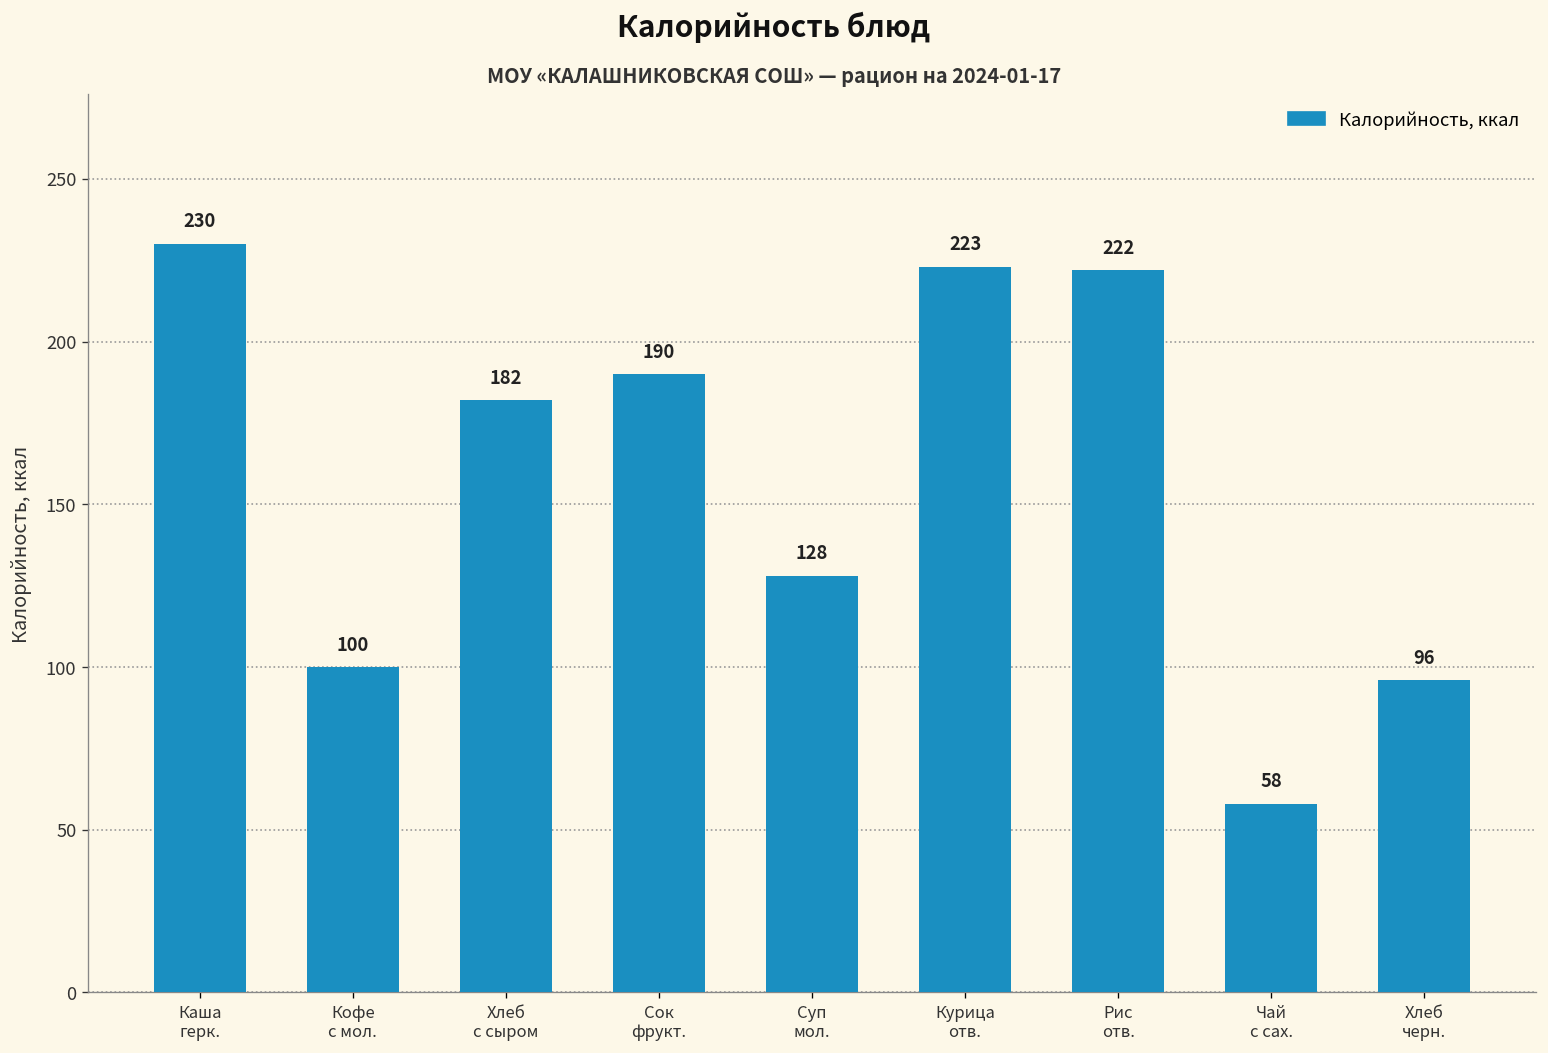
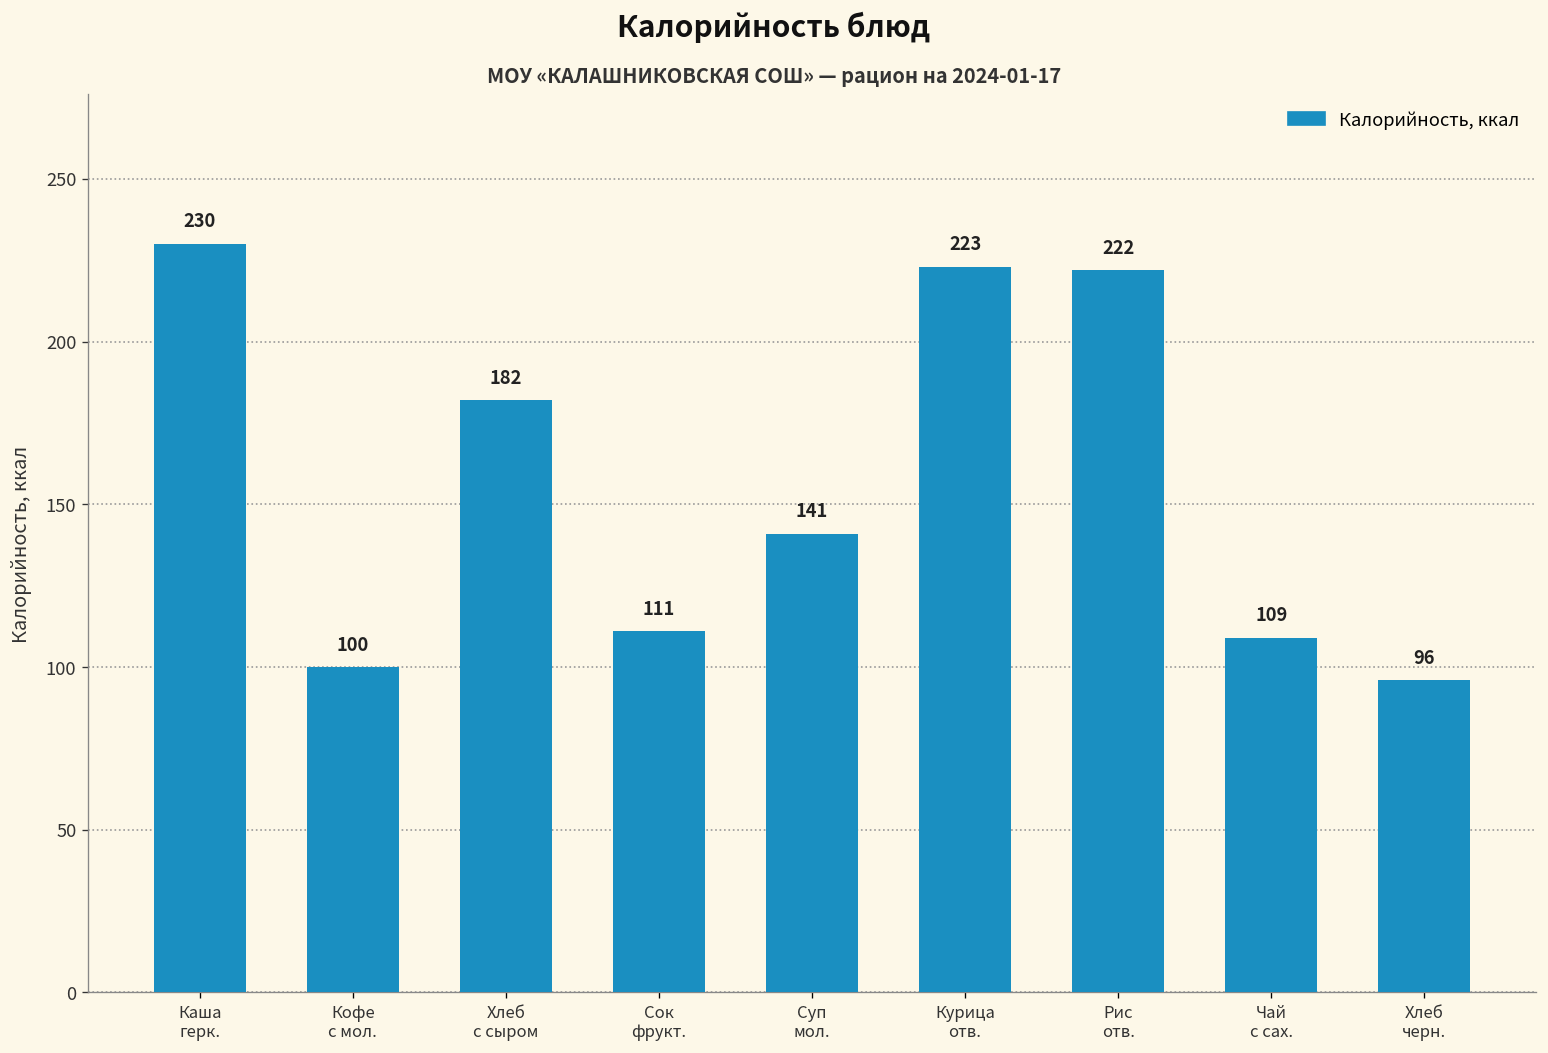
Сок фрукт.: 190 -> 111
Суп мол.: 128 -> 141
Чай с сах.: 58 -> 109
